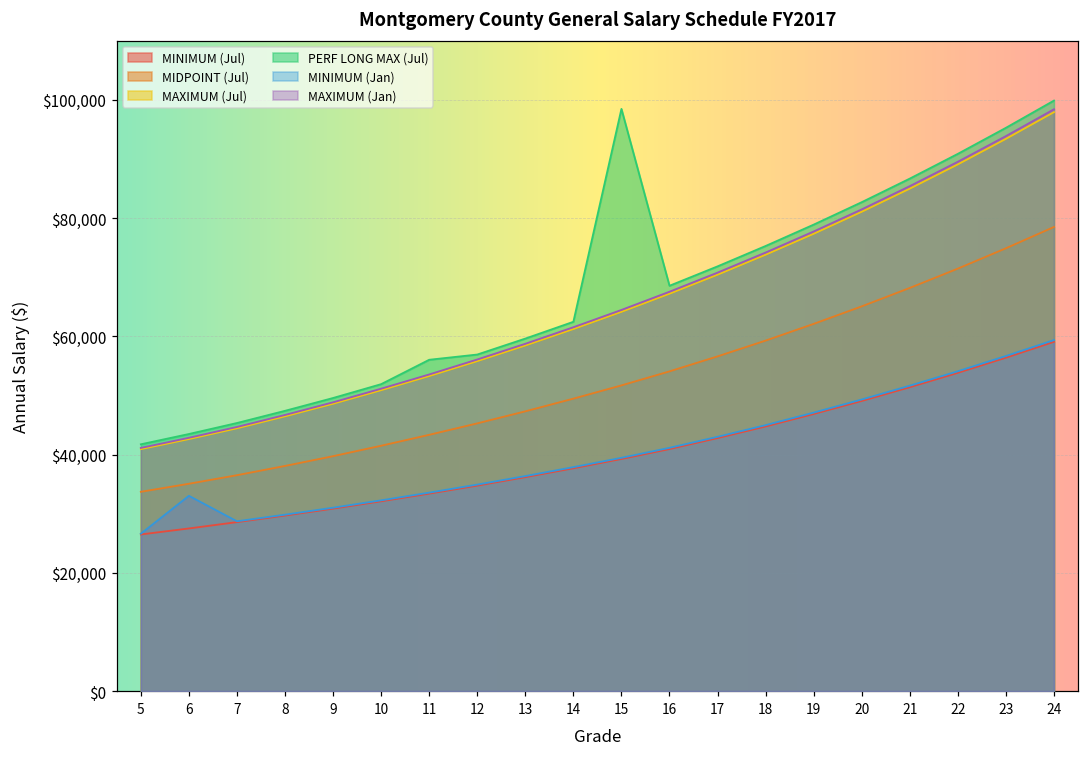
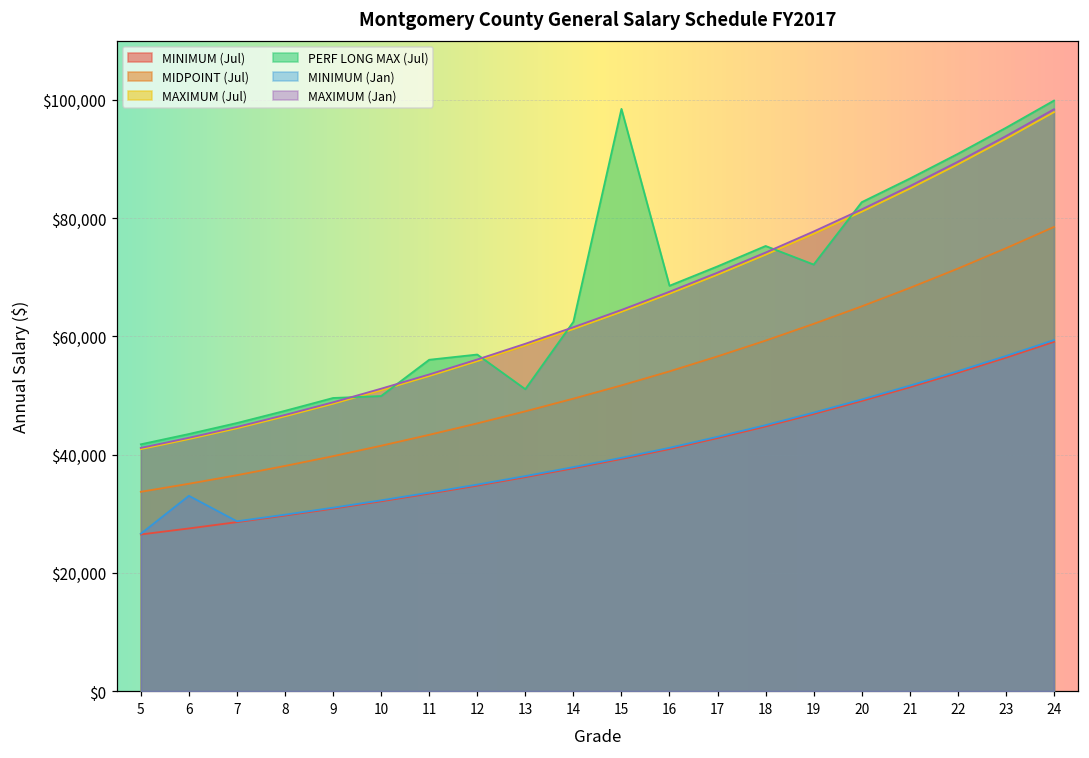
PERF LONG MAX (Jul), 10: $52,000 -> $50,000
PERF LONG MAX (Jul), 13: $60,000 -> $51,000
PERF LONG MAX (Jul), 19: $79,000 -> $72,000
